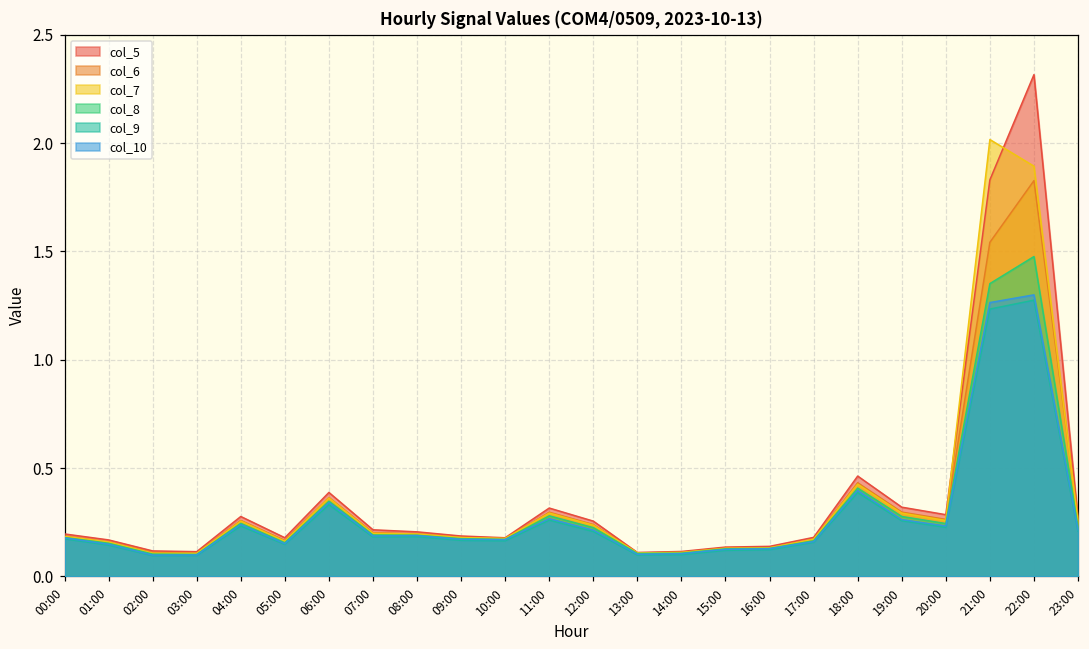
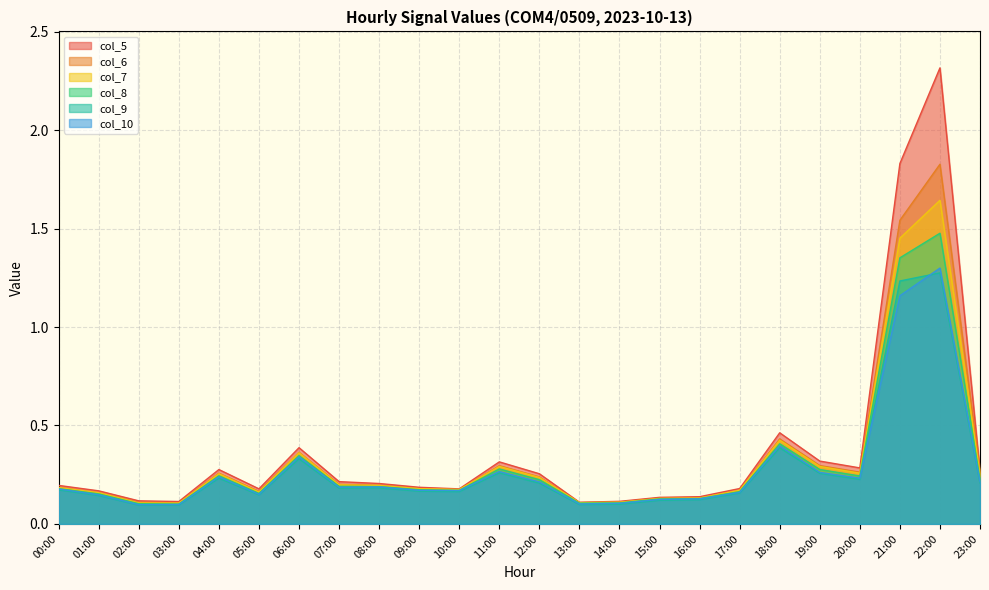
col_7, 21:00: 2.02 -> 1.45
col_10, 21:00: 1.26 -> 1.16
col_7, 22:00: 1.89 -> 1.64
